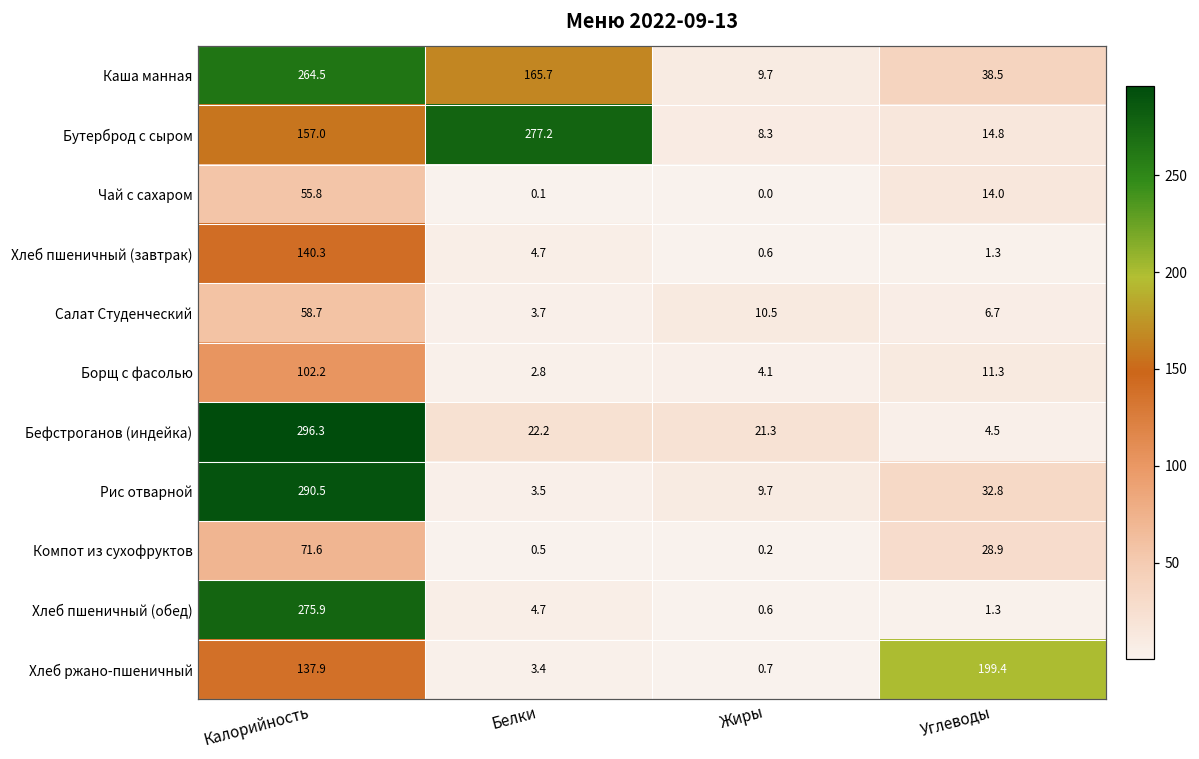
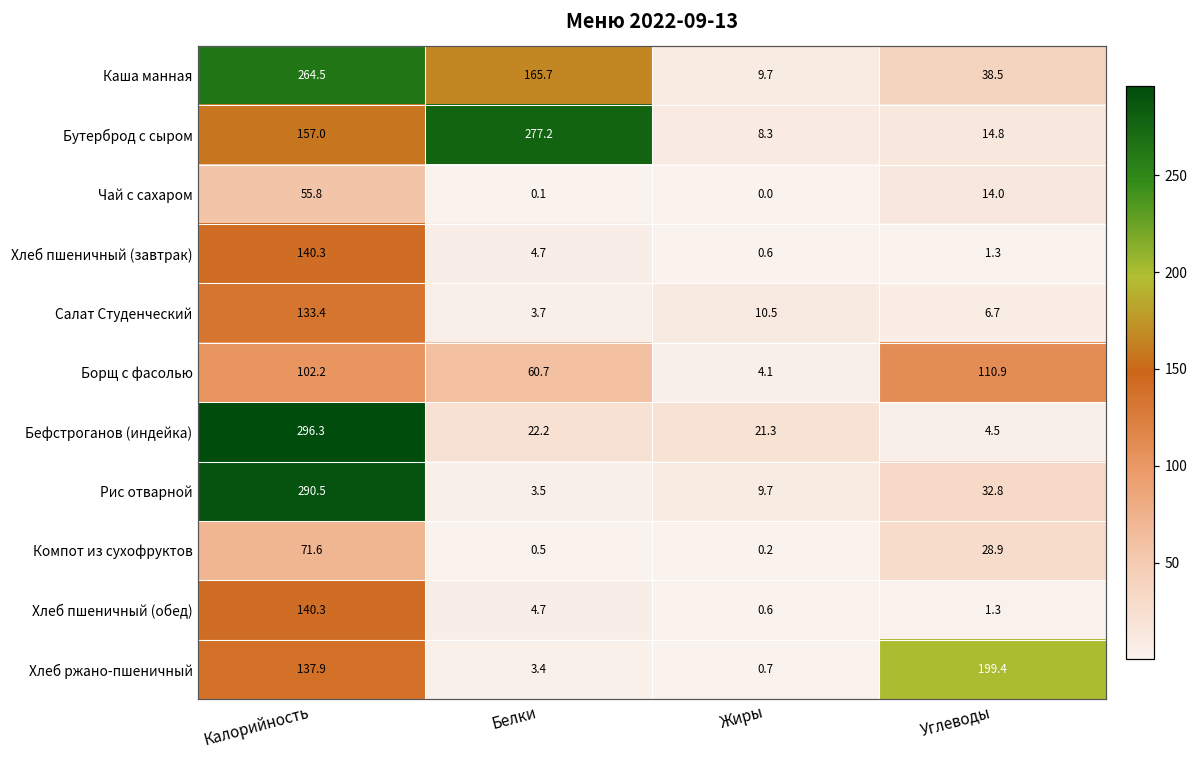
Салат Студенческий, Калорийность: 58.7 -> 133.4
Борщ с фасолью, Белки: 2.8 -> 60.7
Борщ с фасолью, Углеводы: 11.3 -> 110.9
Хлеб пшеничный (обед), Калорийность: 275.9 -> 140.3
